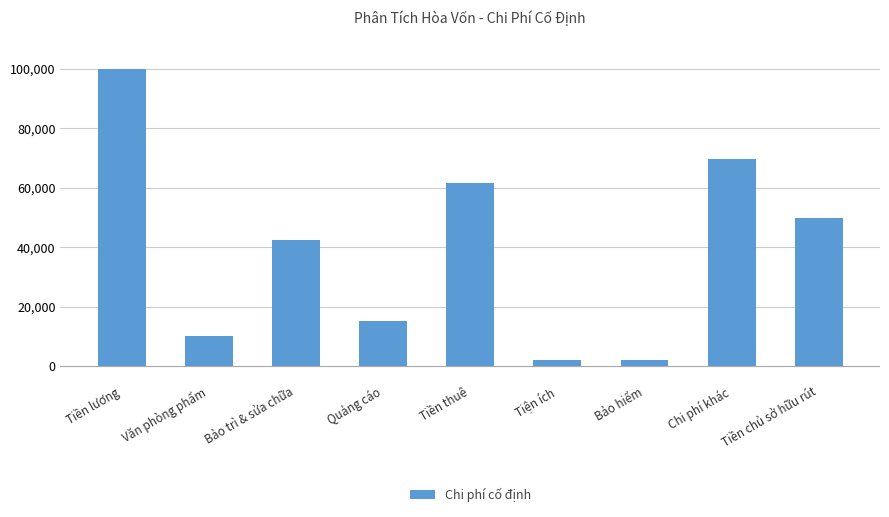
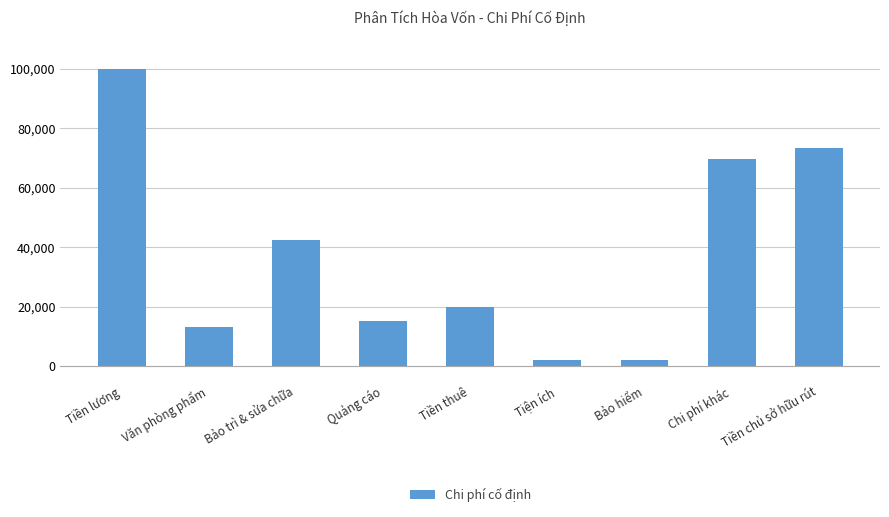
Văn phòng phẩm: 10,000 -> 13,000
Tiền thuê: 61,000 -> 20,000
Tiền chủ sở hữu rút: 50,000 -> 73,000
